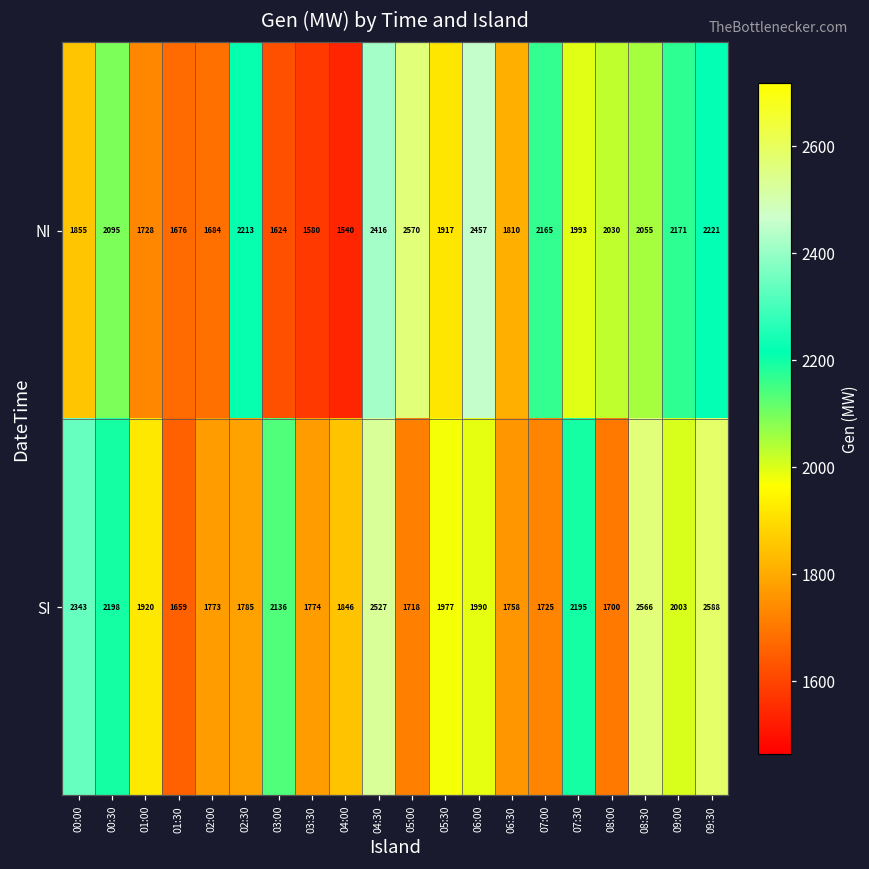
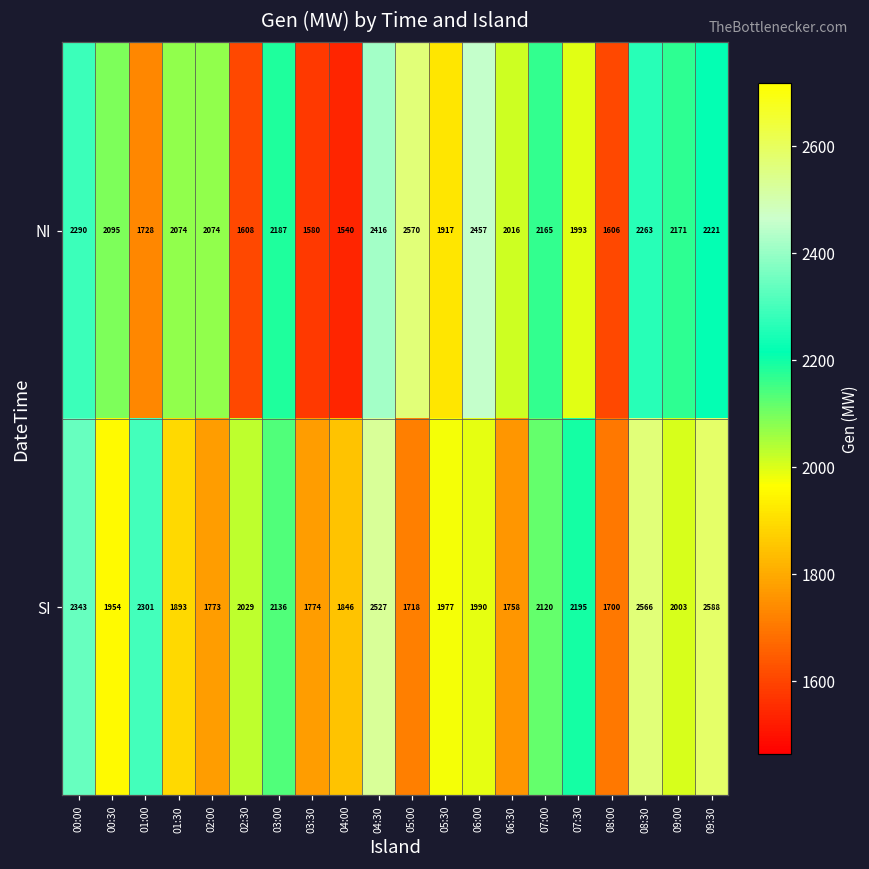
NI, 00:00: 1855 -> 2290
NI, 01:30: 1676 -> 2074
NI, 02:00: 1684 -> 2074
NI, 02:30: 2213 -> 1608
NI, 03:00: 1624 -> 2187
NI, 06:30: 1810 -> 2016
NI, 08:00: 2030 -> 1606
NI, 08:30: 2055 -> 2263
SI, 00:30: 2198 -> 1954
SI, 01:00: 1920 -> 2301
SI, 01:30: 1659 -> 1893
SI, 02:30: 1785 -> 2029
SI, 07:00: 1725 -> 2120
